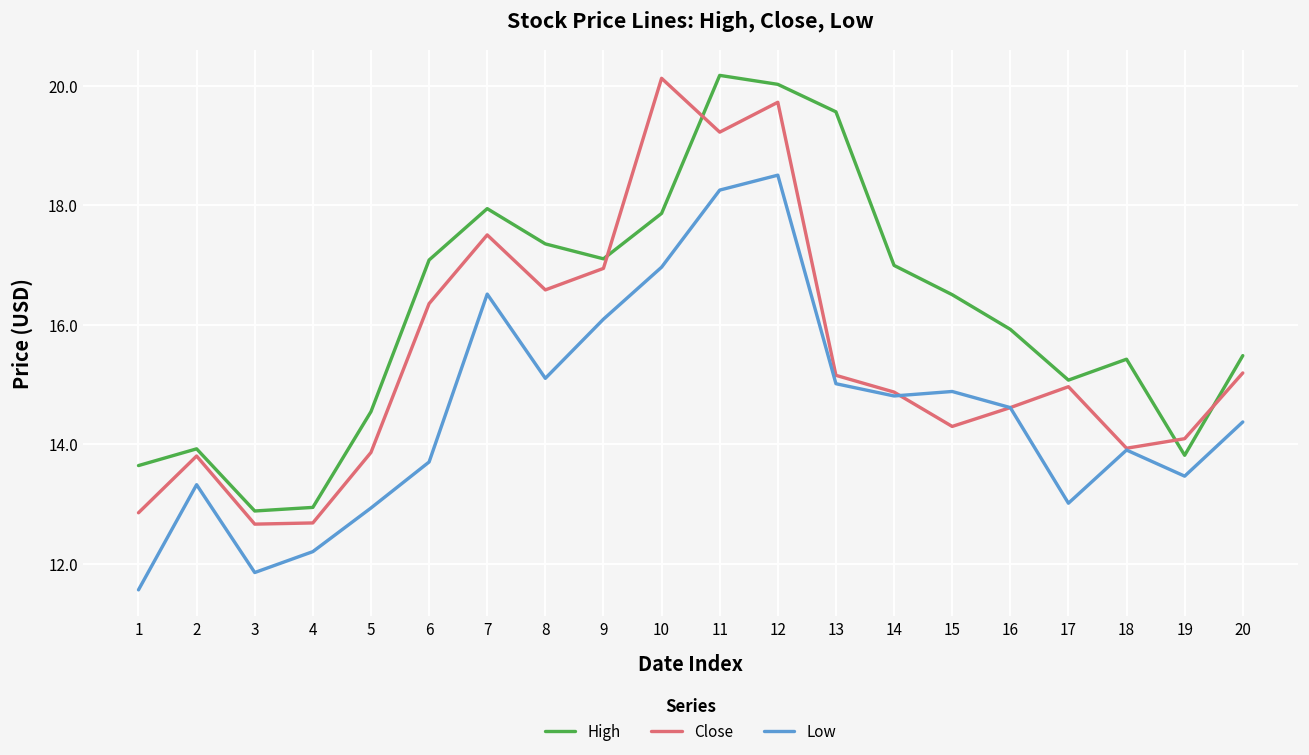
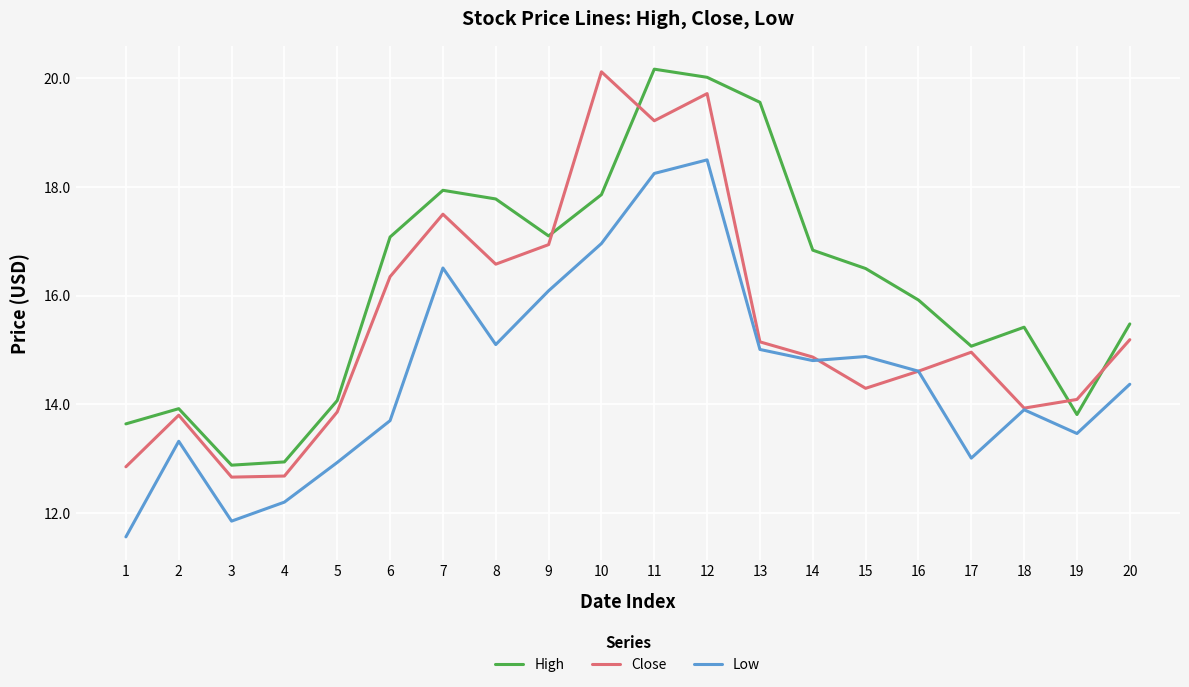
High, 5: 14.5 -> 14.1
High, 8: 17.4 -> 17.8
High, 14: 17.0 -> 16.8
